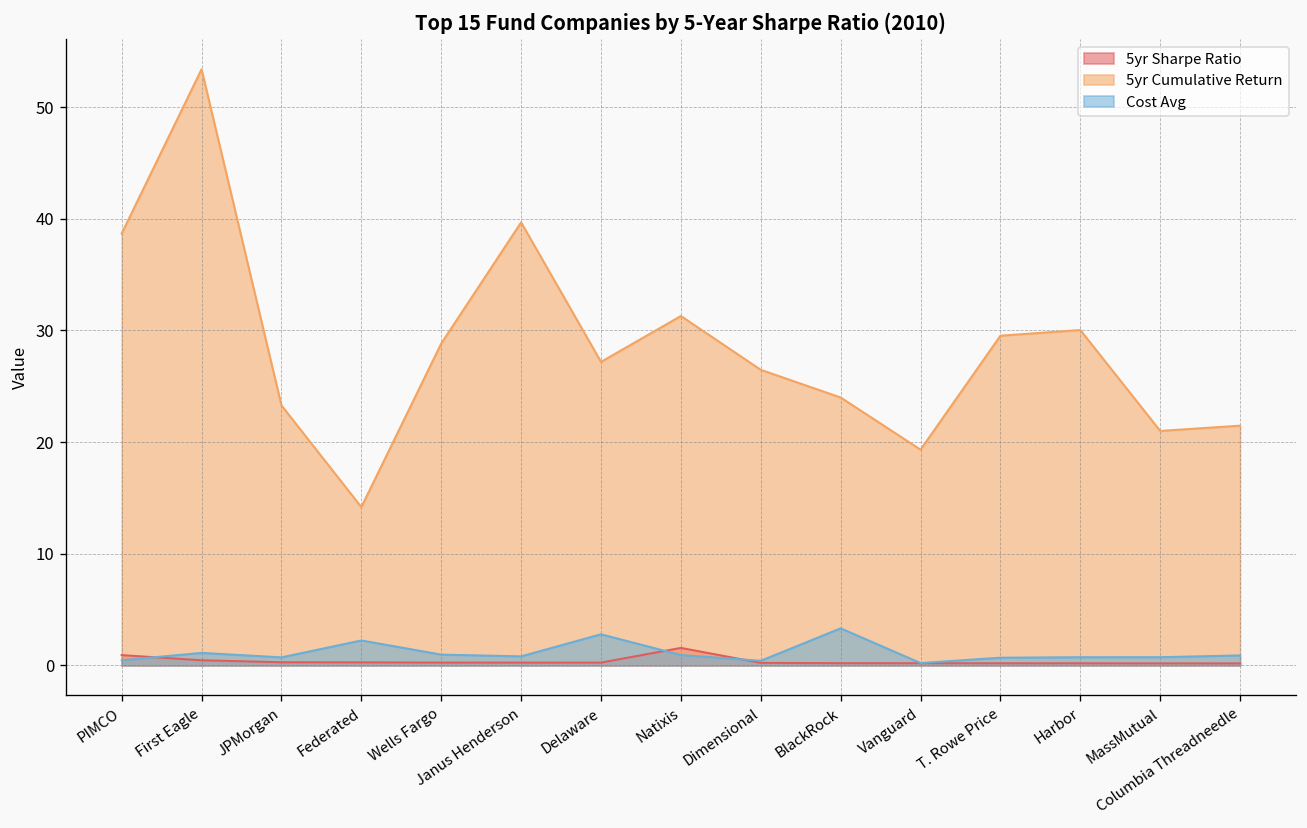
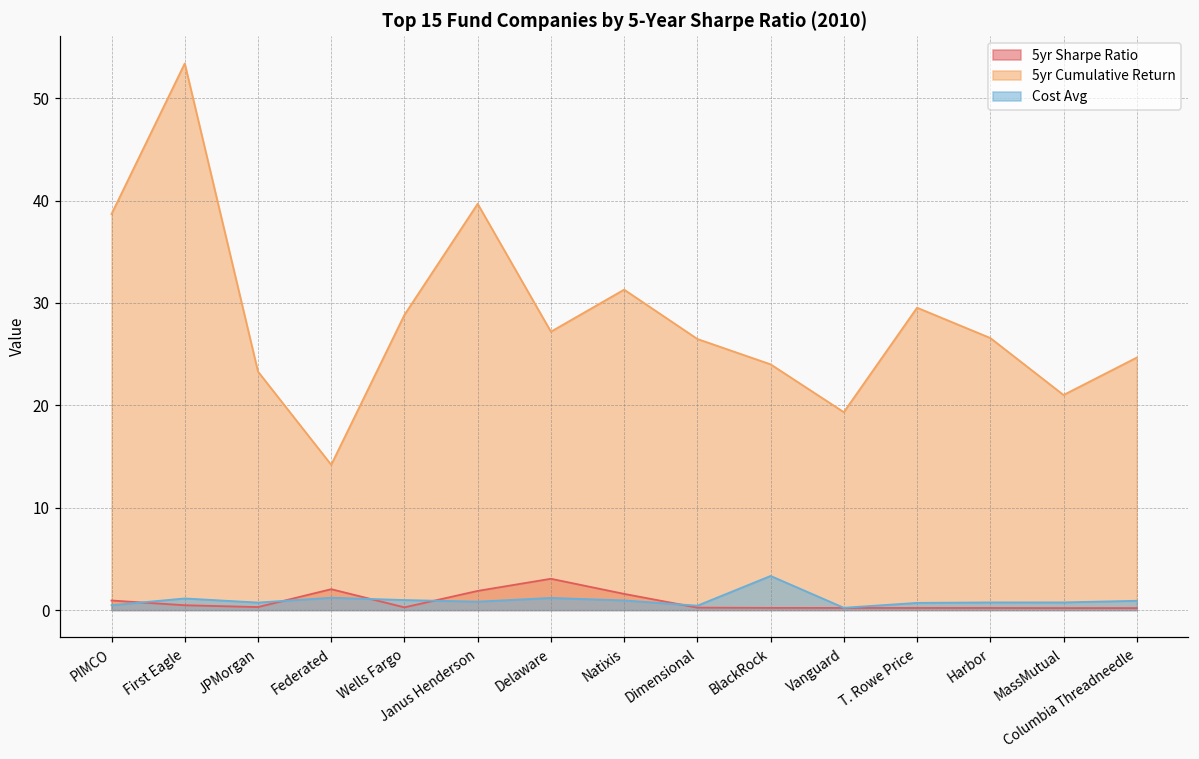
5yr Sharpe Ratio, Federated: 0 -> 2
Cost Avg, Federated: 2 -> 1
5yr Sharpe Ratio, Janus Henderson: 0 -> 2
5yr Sharpe Ratio, Delaware: 0 -> 3
Cost Avg, Delaware: 3 -> 1
5yr Cumulative Return, Harbor: 30 -> 27
5yr Cumulative Return, Columbia Threadneedle: 21 -> 25
